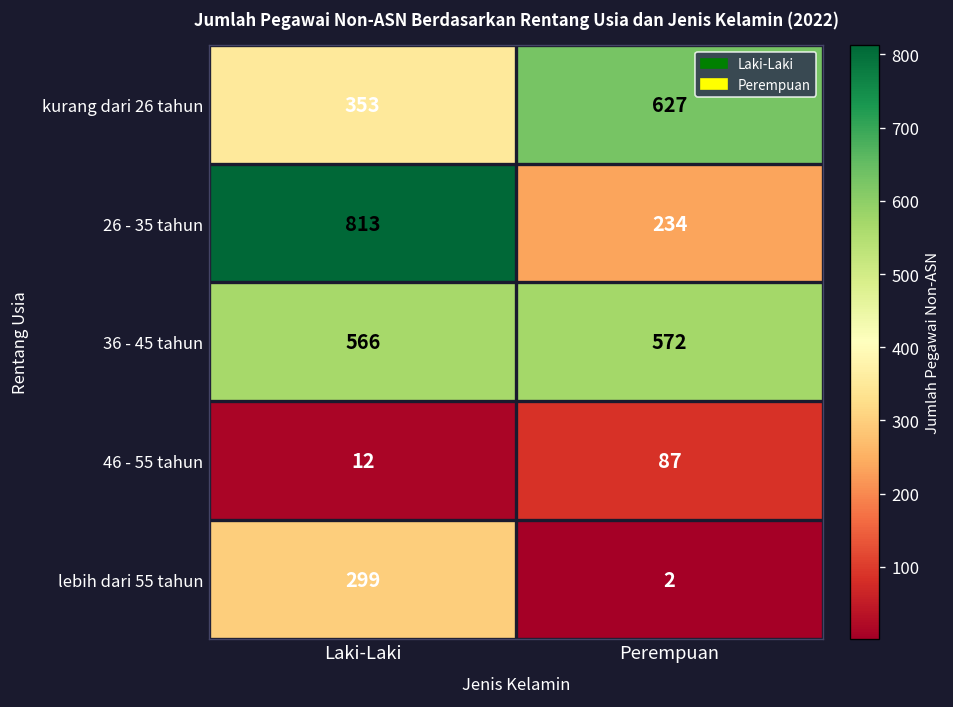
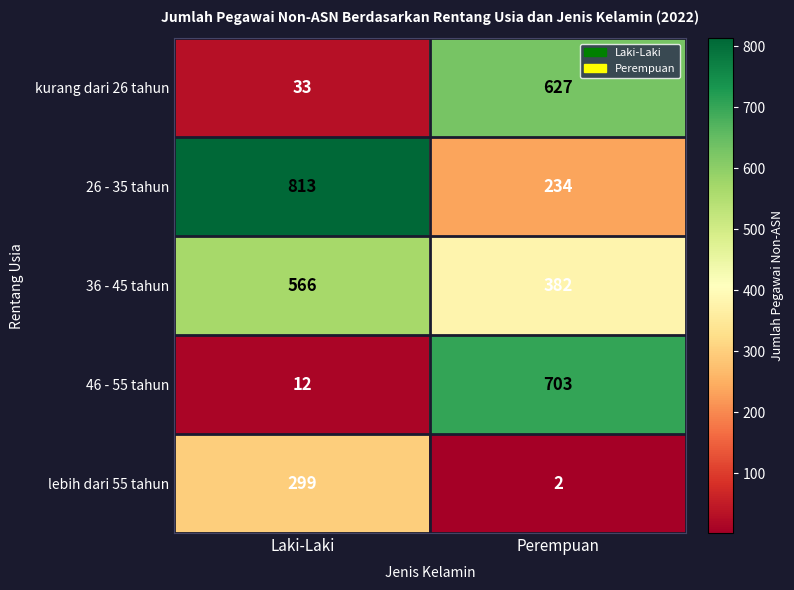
kurang dari 26 tahun, Laki-Laki: 353 -> 33
36 - 45 tahun, Perempuan: 572 -> 382
46 - 55 tahun, Perempuan: 87 -> 703
